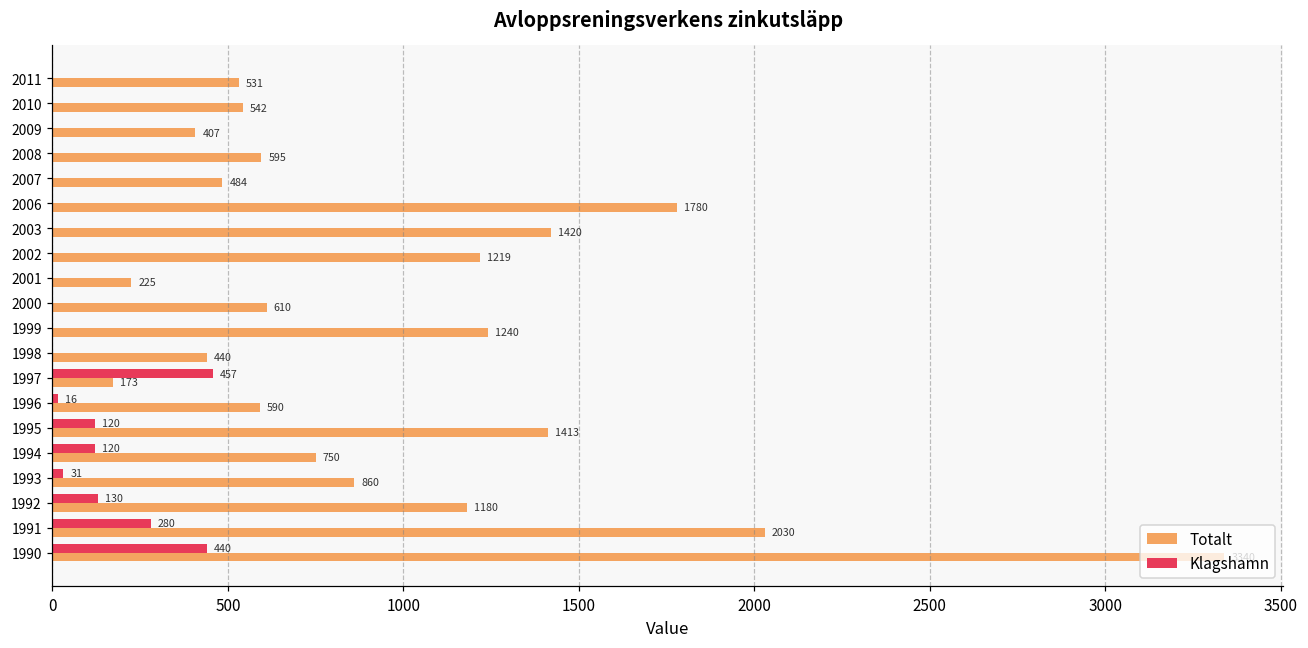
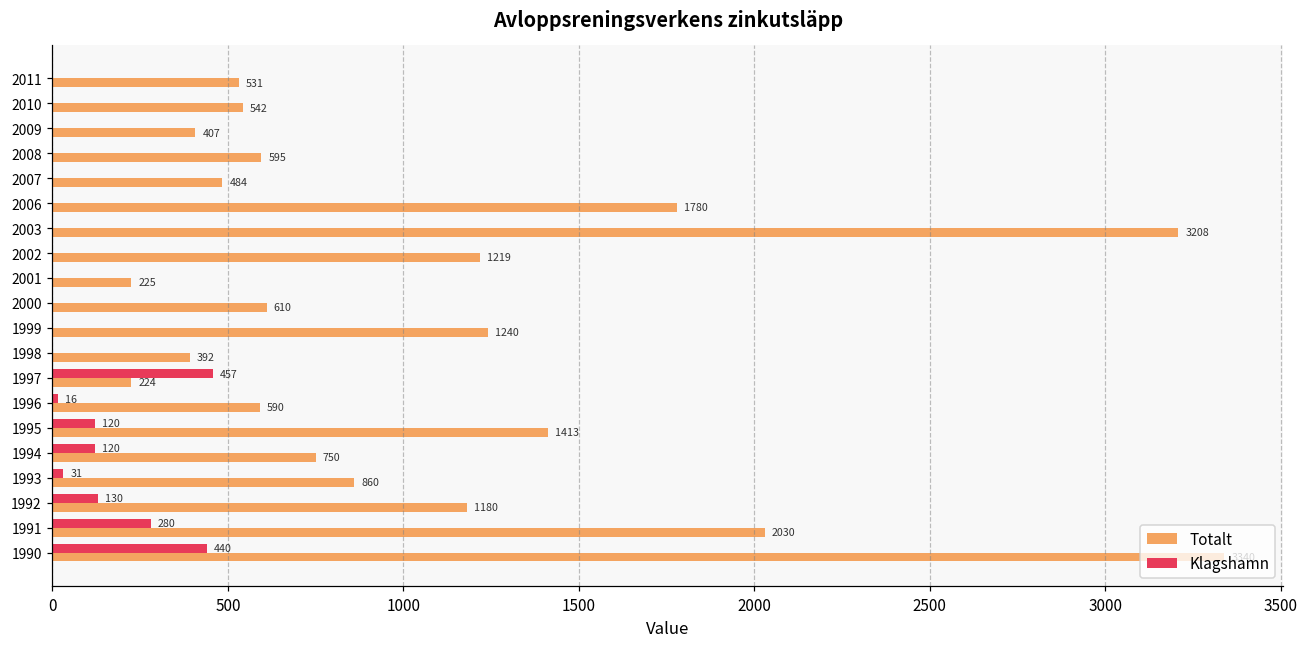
Totalt, 2003: 1420 -> 3208
Totalt, 1998: 440 -> 392
Totalt, 1997: 173 -> 224
